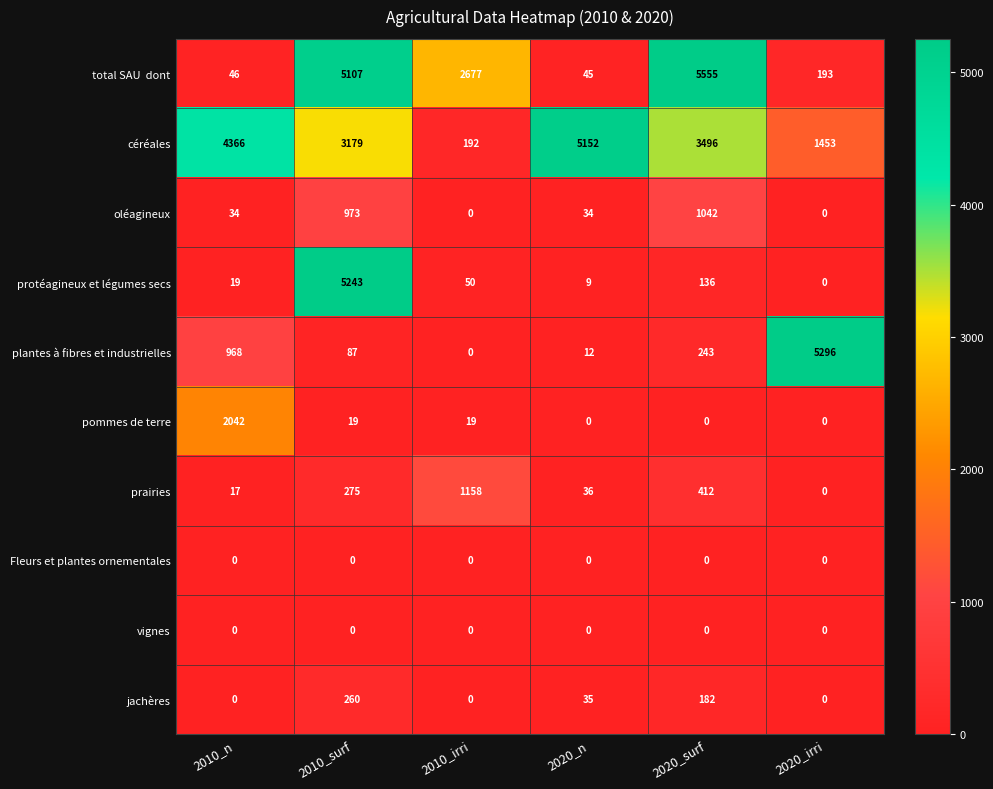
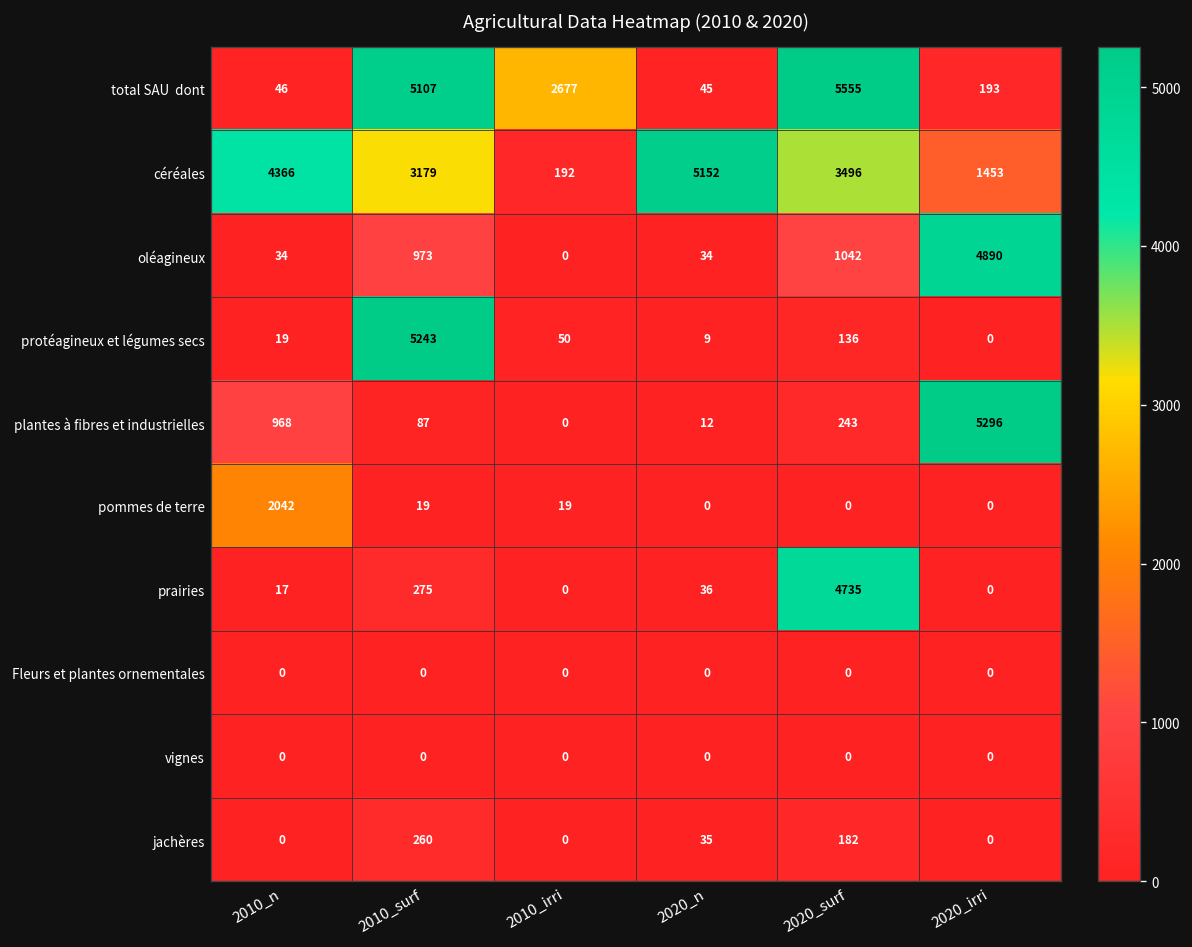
oléagineux, 2020_irri: 0 -> 4890
prairies, 2010_irri: 1158 -> 0
prairies, 2020_surf: 412 -> 4735
